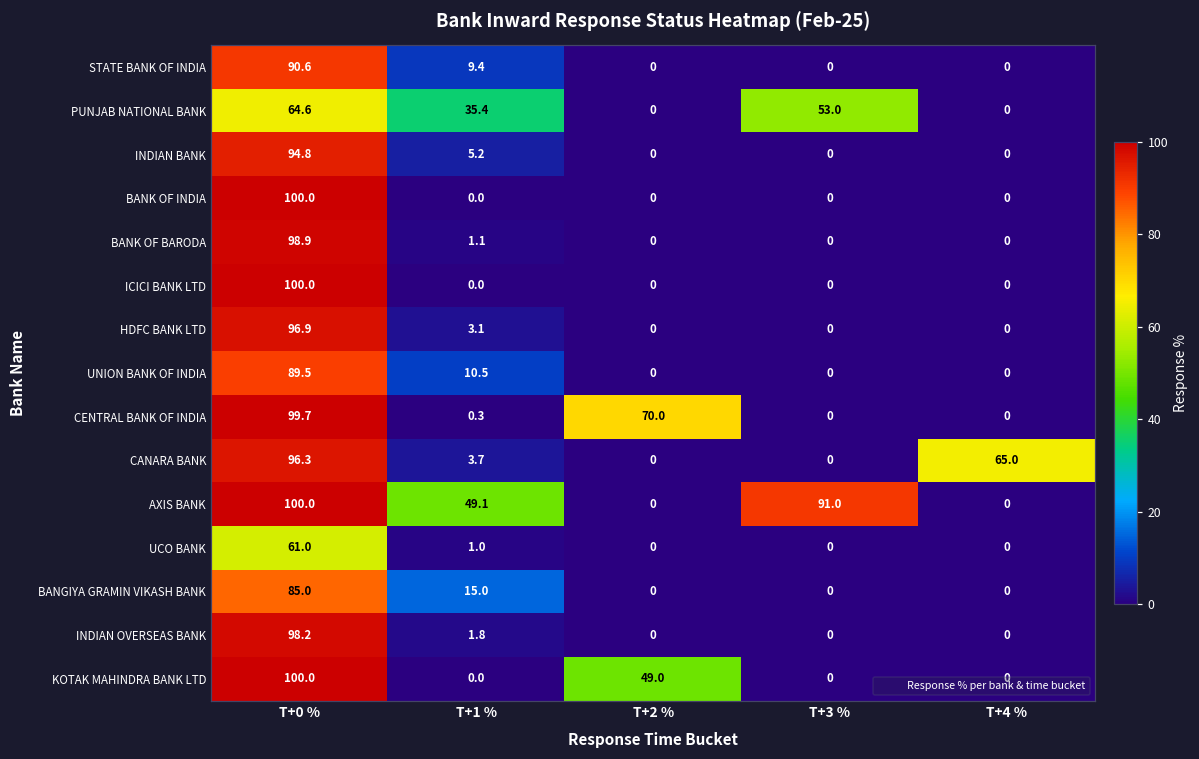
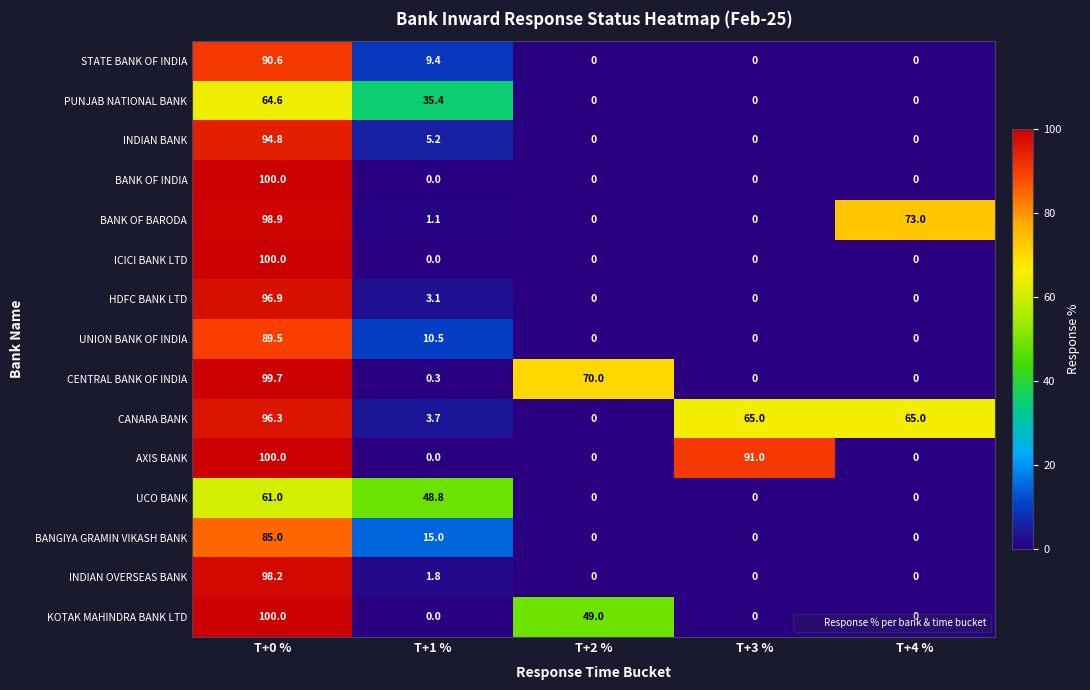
PUNJAB NATIONAL BANK, T+3 %: 53.0 -> 0
BANK OF BARODA, T+4 %: 0 -> 73.0
CANARA BANK, T+3 %: 0 -> 65.0
AXIS BANK, T+1 %: 49.1 -> 0.0
UCO BANK, T+1 %: 1.0 -> 48.8
